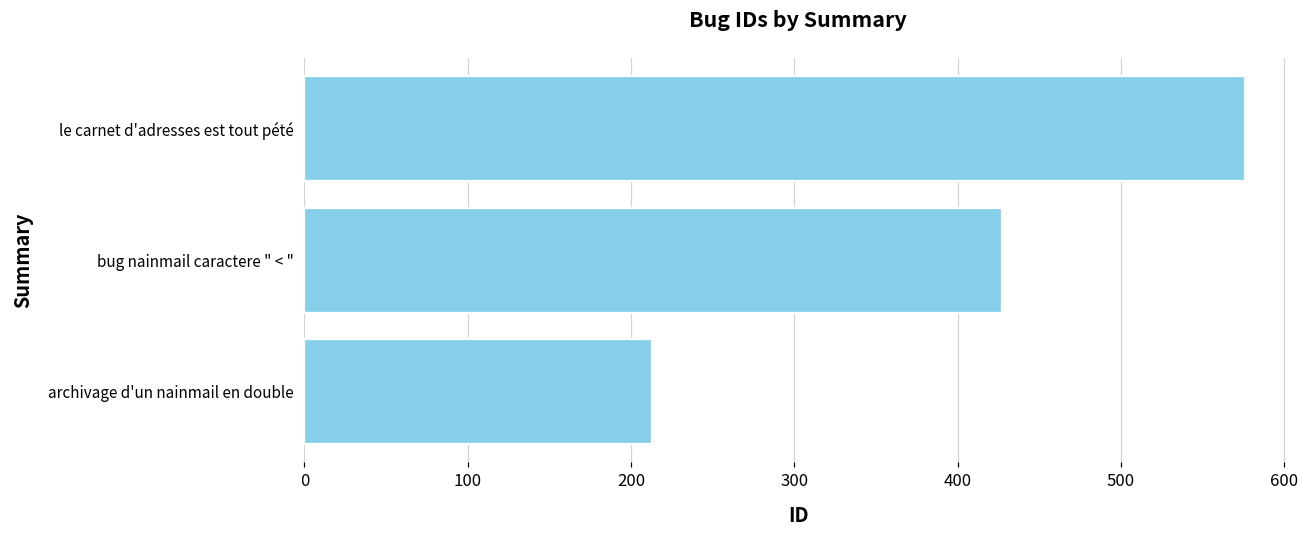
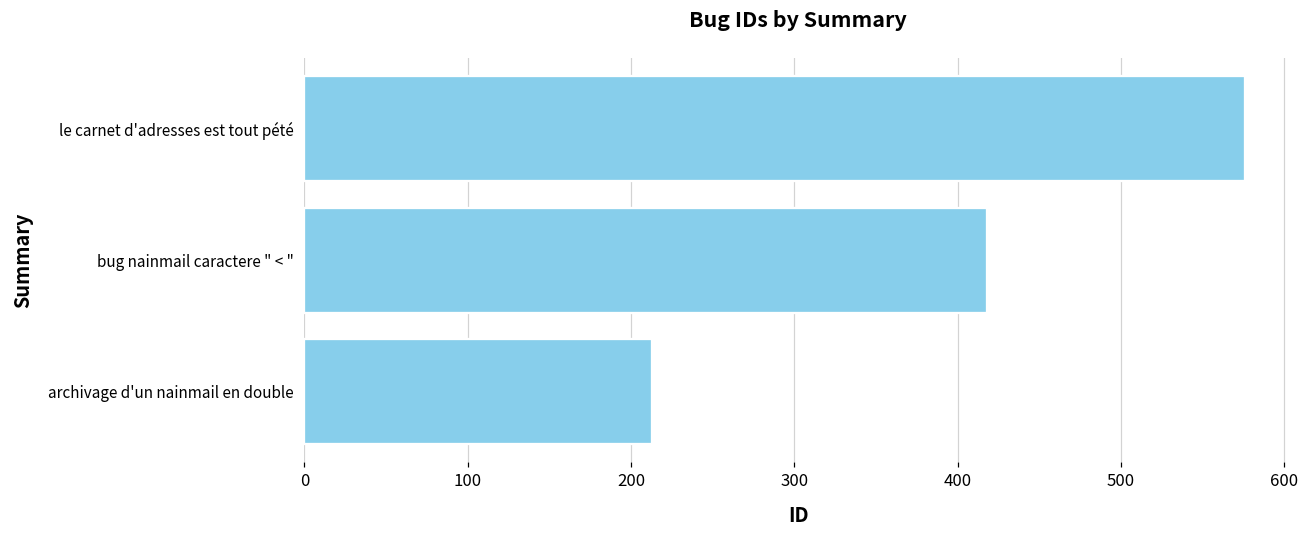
bug nainmail caractere " < ": 427 -> 418
